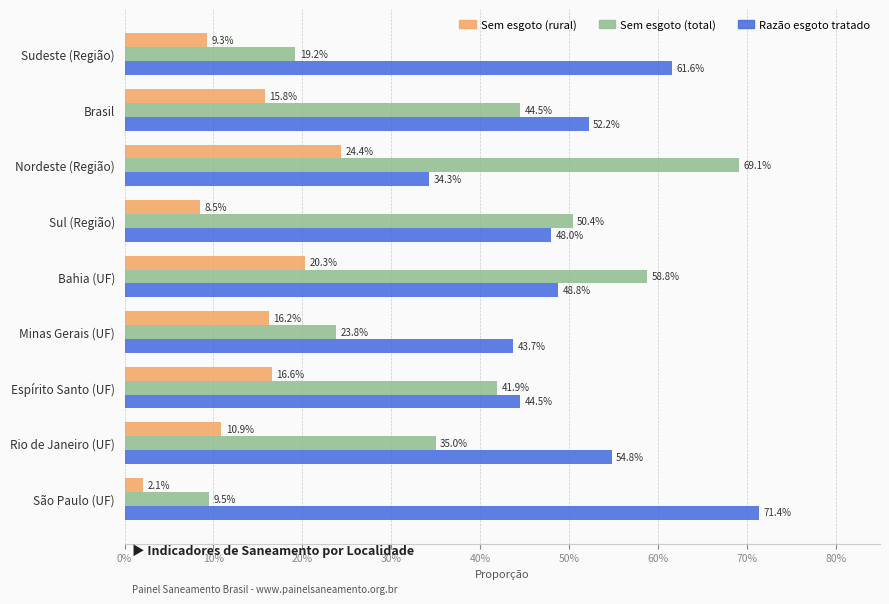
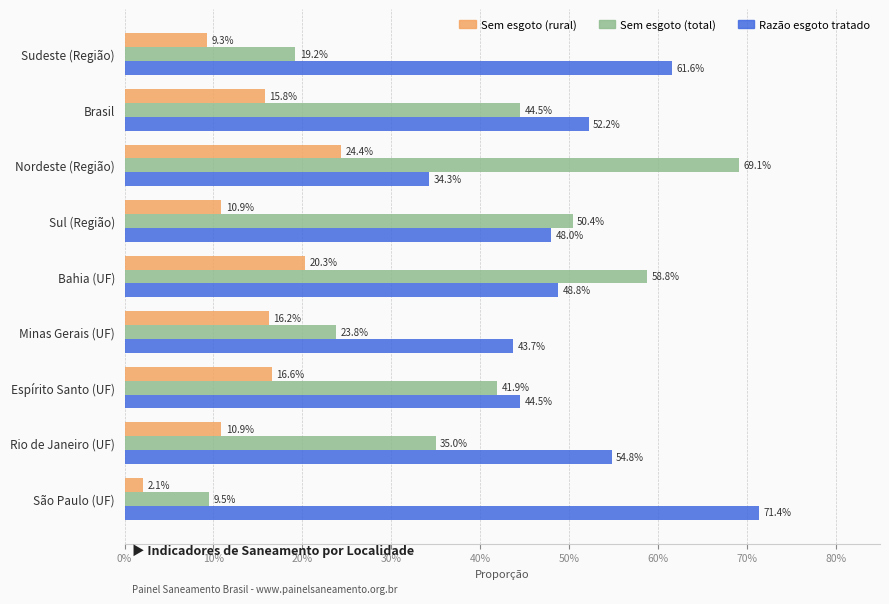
Sem esgoto (rural), Sul (Região): 8.5% -> 10.9%
